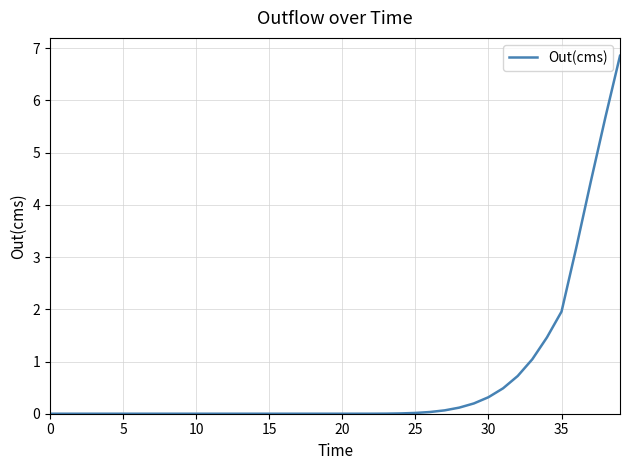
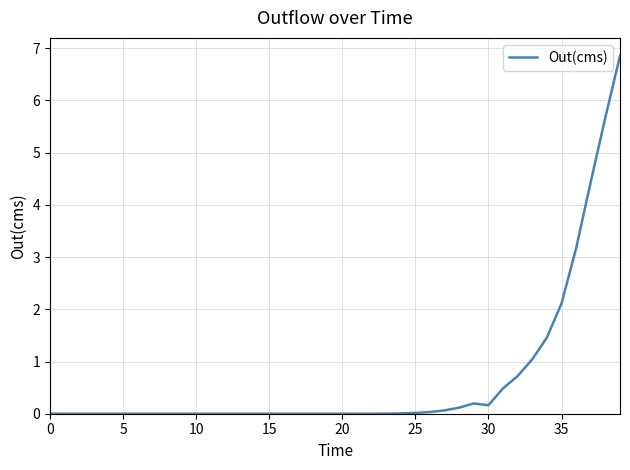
30: 0.3 -> 0.2
35: 2.0 -> 2.1
